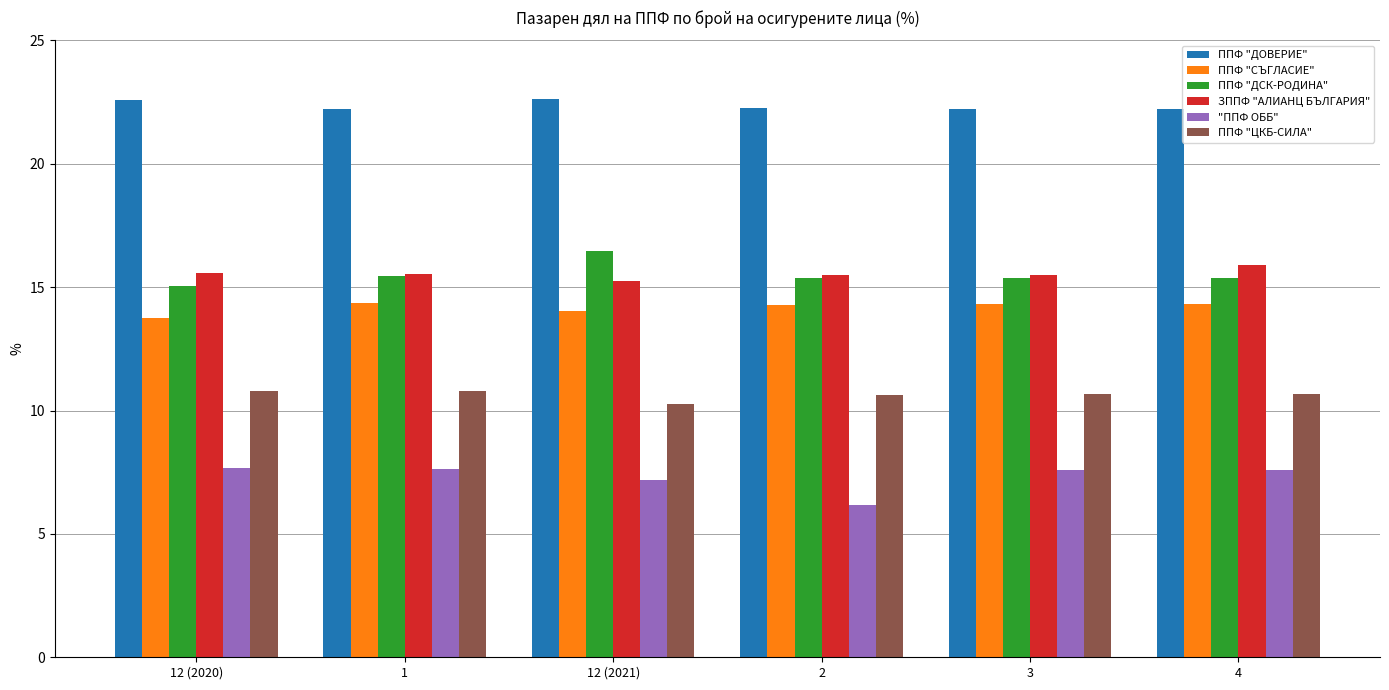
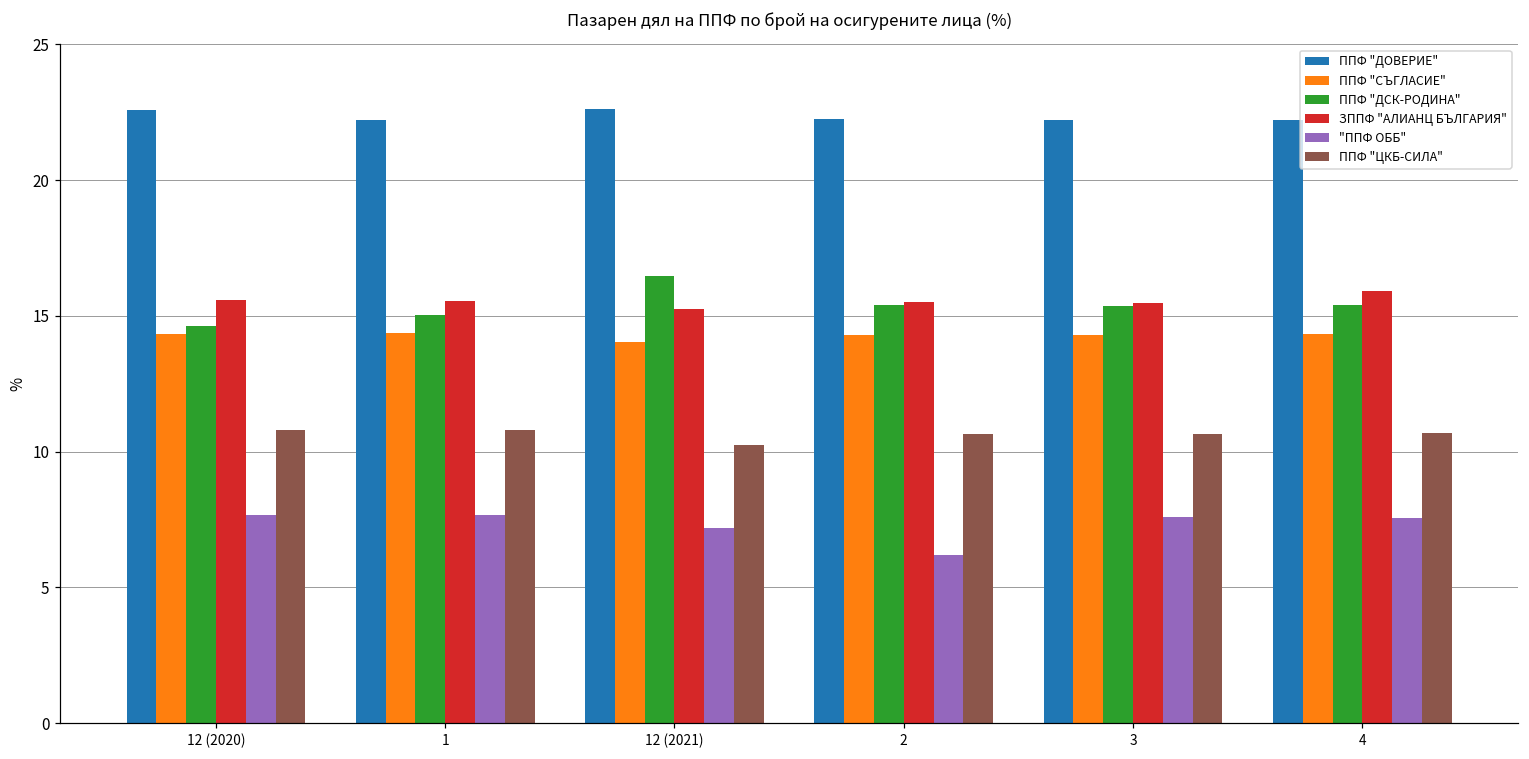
ППФ "СЪГЛАСИЕ", 12 (2020): 13.8 -> 14.3
ППФ "ДСК-РОДИНА", 12 (2020): 15.1 -> 14.6
ППФ "ДСК-РОДИНА", 1: 15.5 -> 15.0
